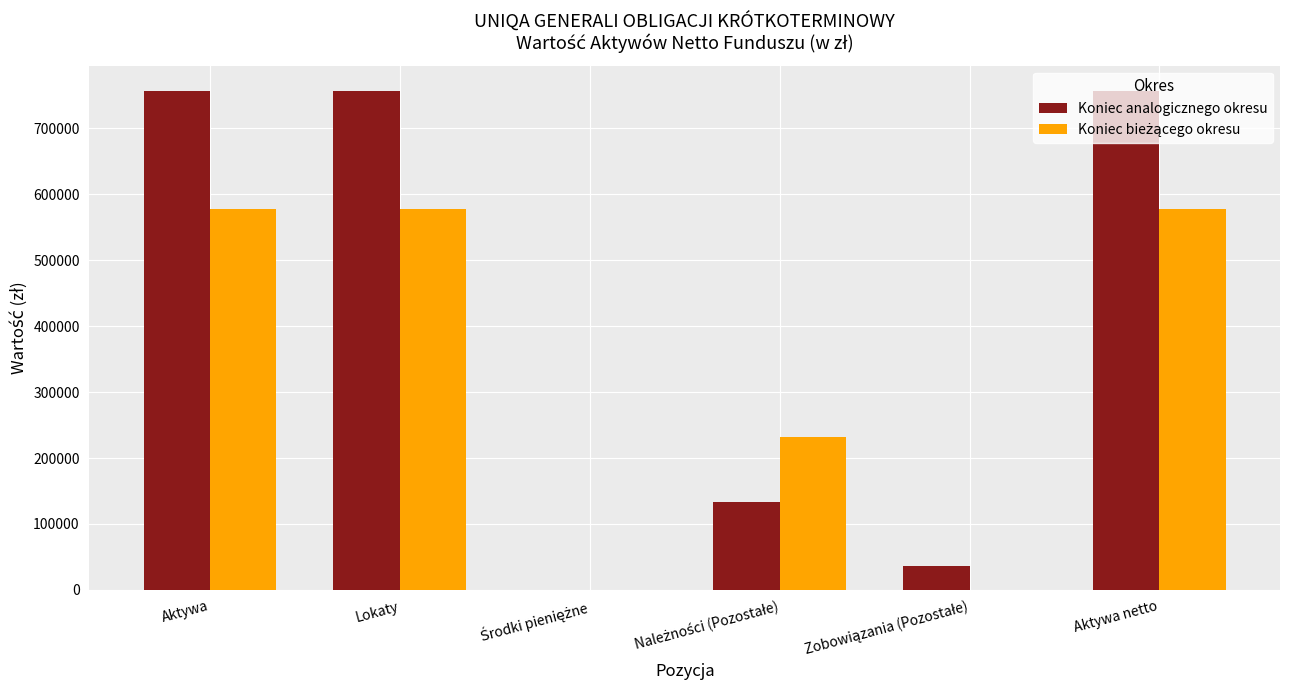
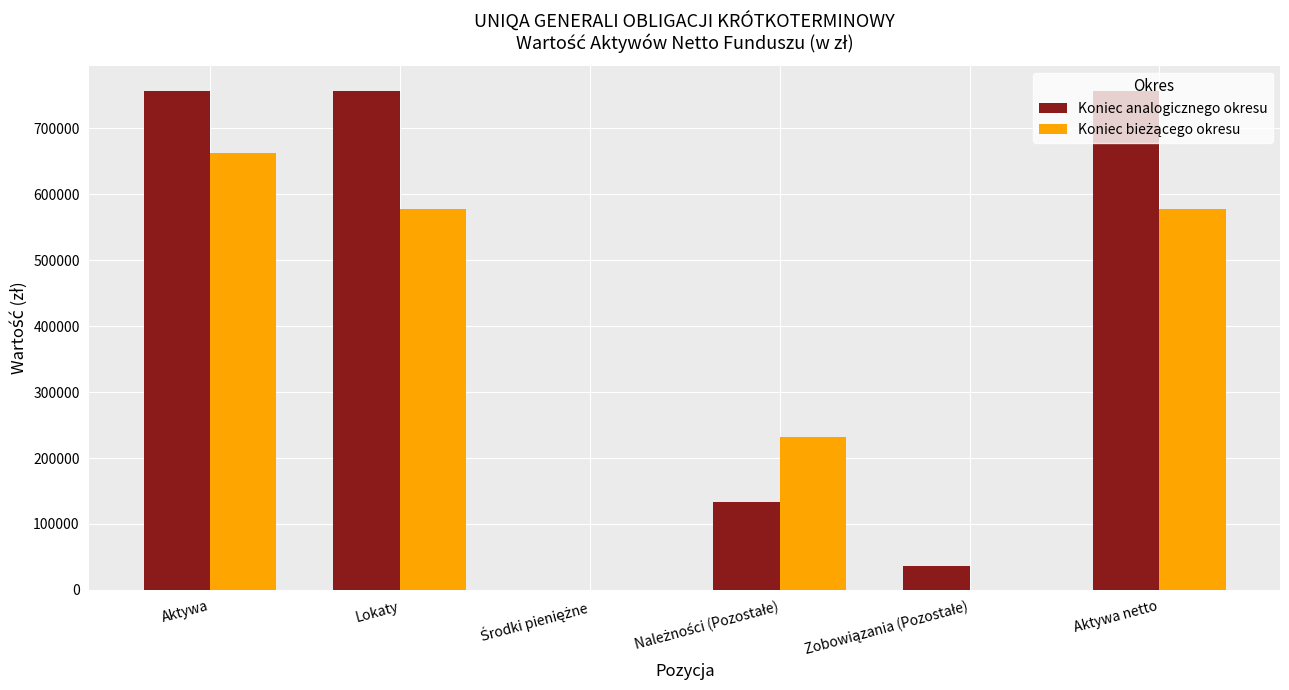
Koniec bieżącego okresu, Aktywa: 580000 -> 660000
